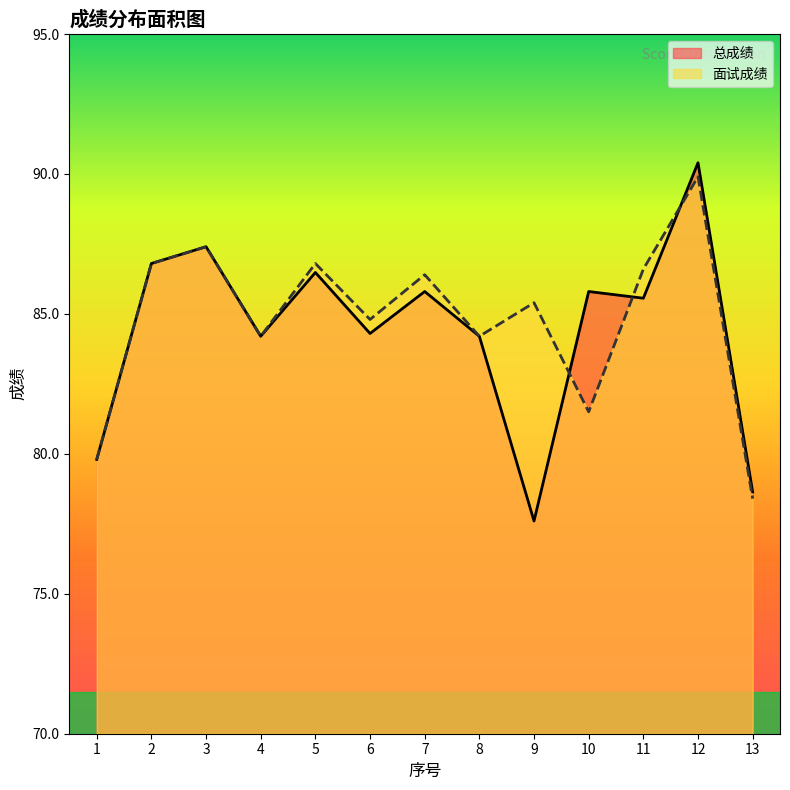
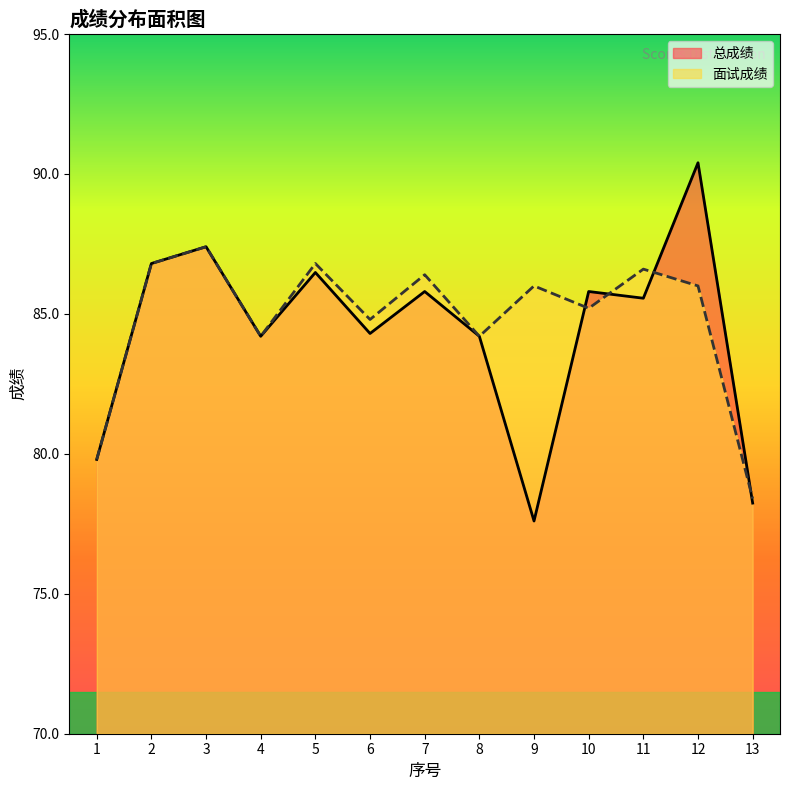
面试成绩, 9: 85.4 -> 86.0
面试成绩, 10: 81.5 -> 85.2
面试成绩, 12: 89.9 -> 86.0
总成绩, 13: 78.6 -> 78.2
